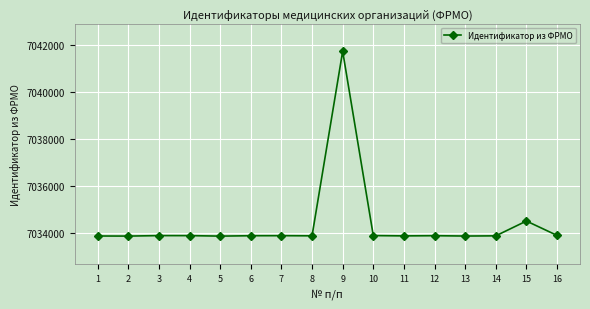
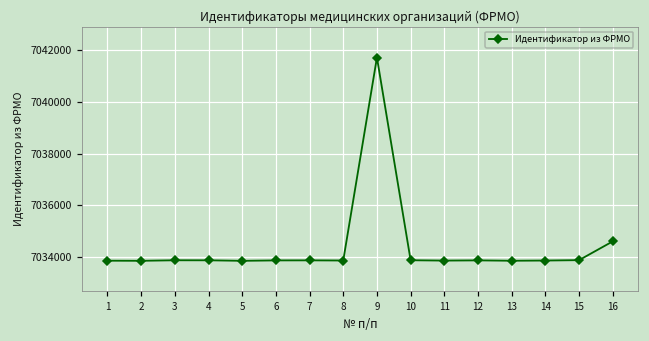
15: 7034500 -> 7033900
16: 7033900 -> 7034600
